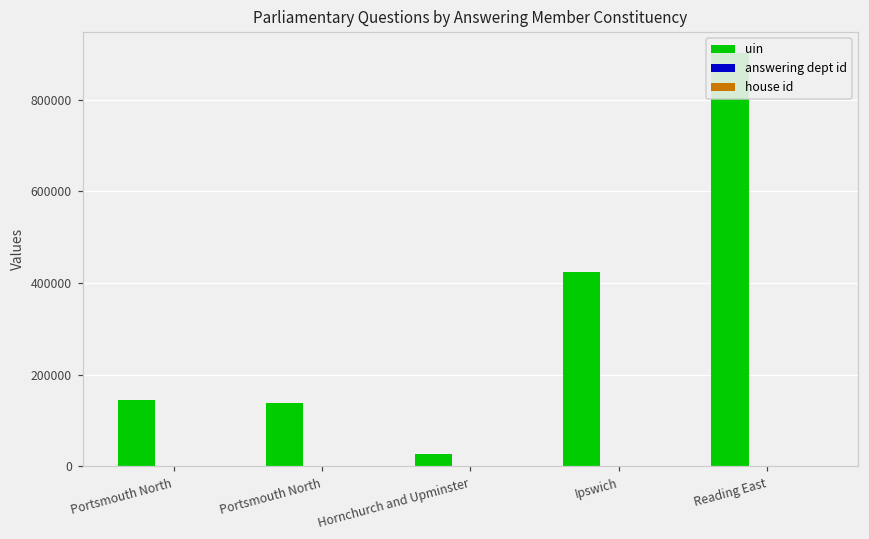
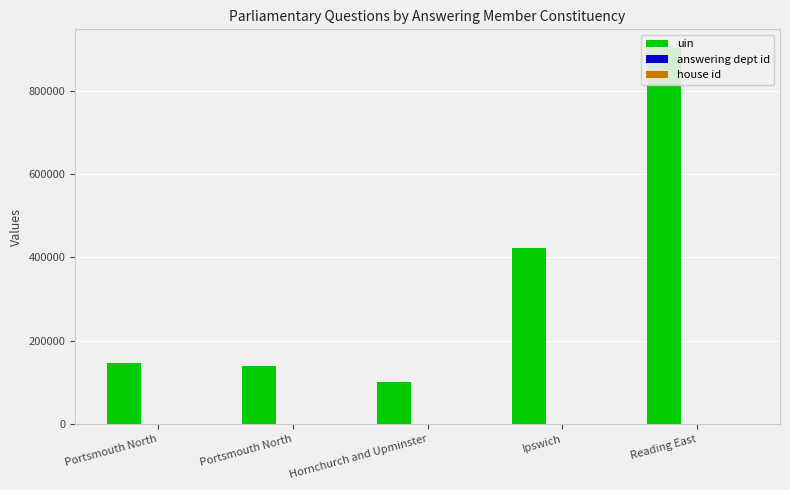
uin, Hornchurch and Upminster: 30000 -> 100000
